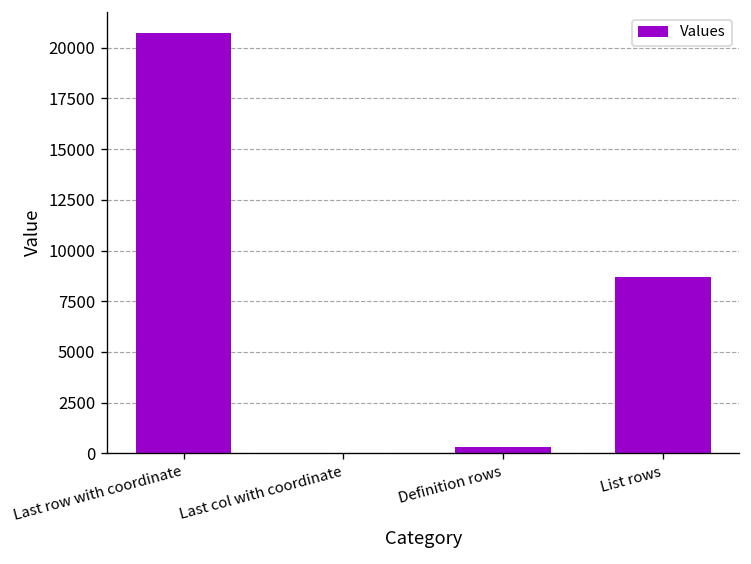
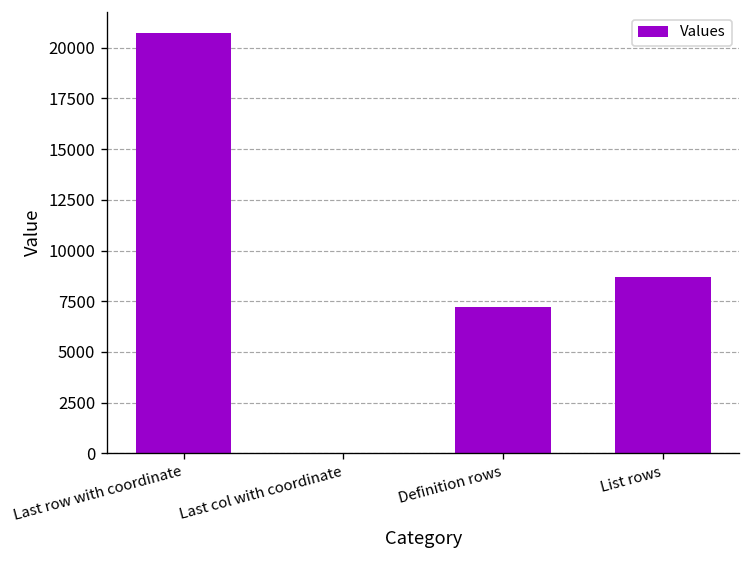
Definition rows: 300 -> 7200
